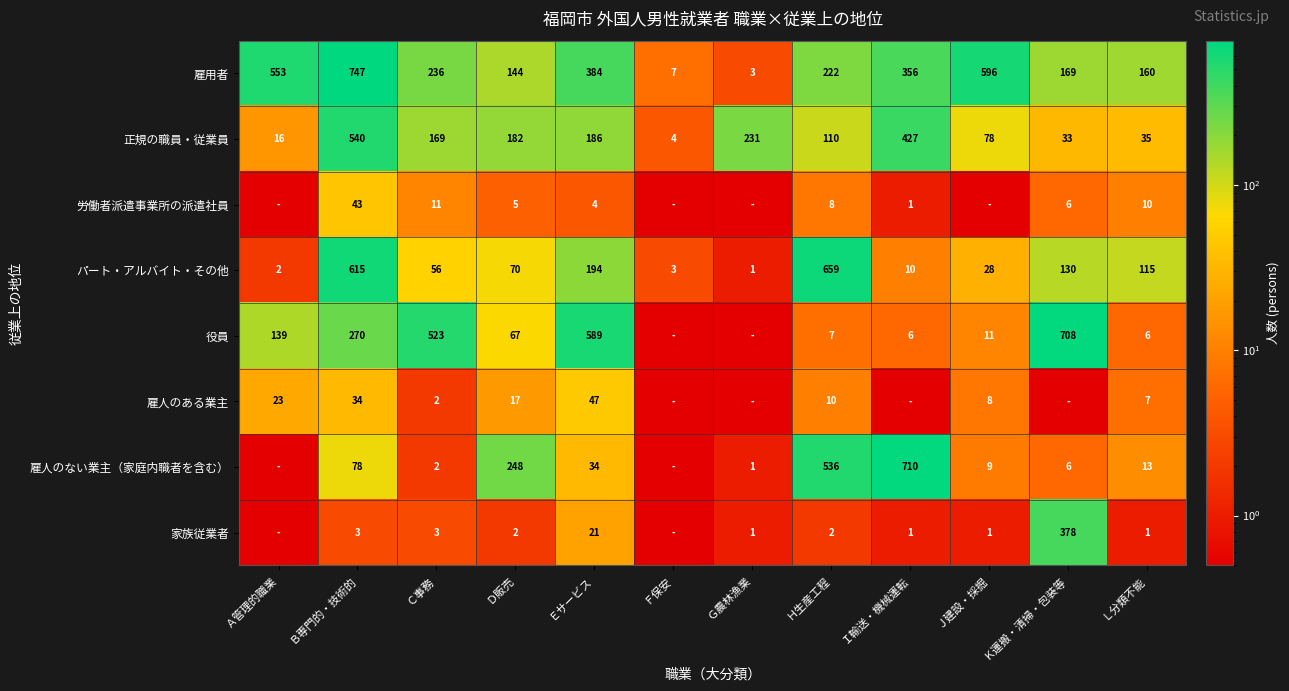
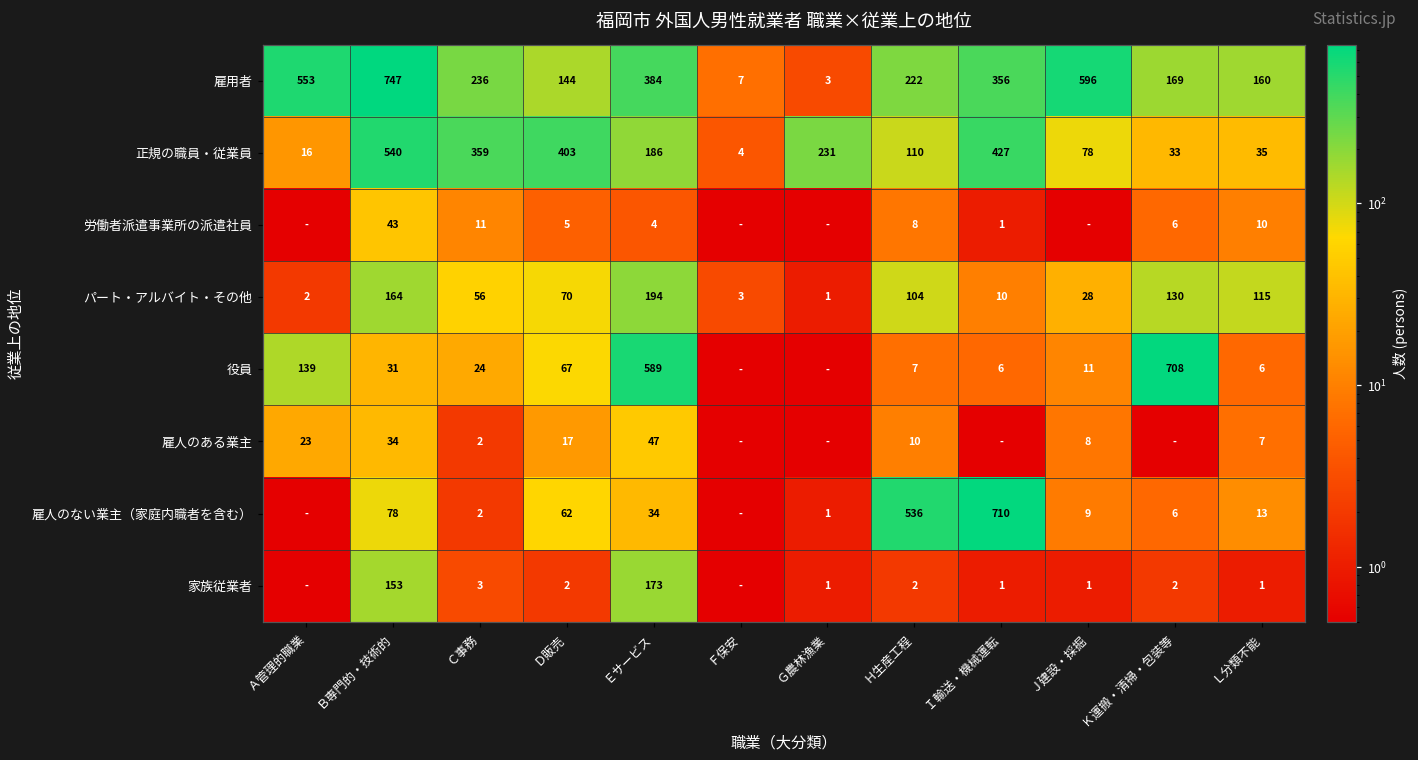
正規の職員・従業員, Ｃ事務: 169 -> 359
正規の職員・従業員, Ｄ販売: 182 -> 403
パート・アルバイト・その他, Ｂ専門的・技術的: 615 -> 164
パート・アルバイト・その他, Ｈ生産工程: 659 -> 104
役員, Ｂ専門的・技術的: 270 -> 31
役員, Ｃ事務: 523 -> 24
雇人のない業主（家庭内職者を含む）, Ｄ販売: 248 -> 62
家族従業者, Ｂ専門的・技術的: 3 -> 153
家族従業者, Ｅサービス: 21 -> 173
家族従業者, Ｋ運搬・清掃・包装等: 378 -> 2
